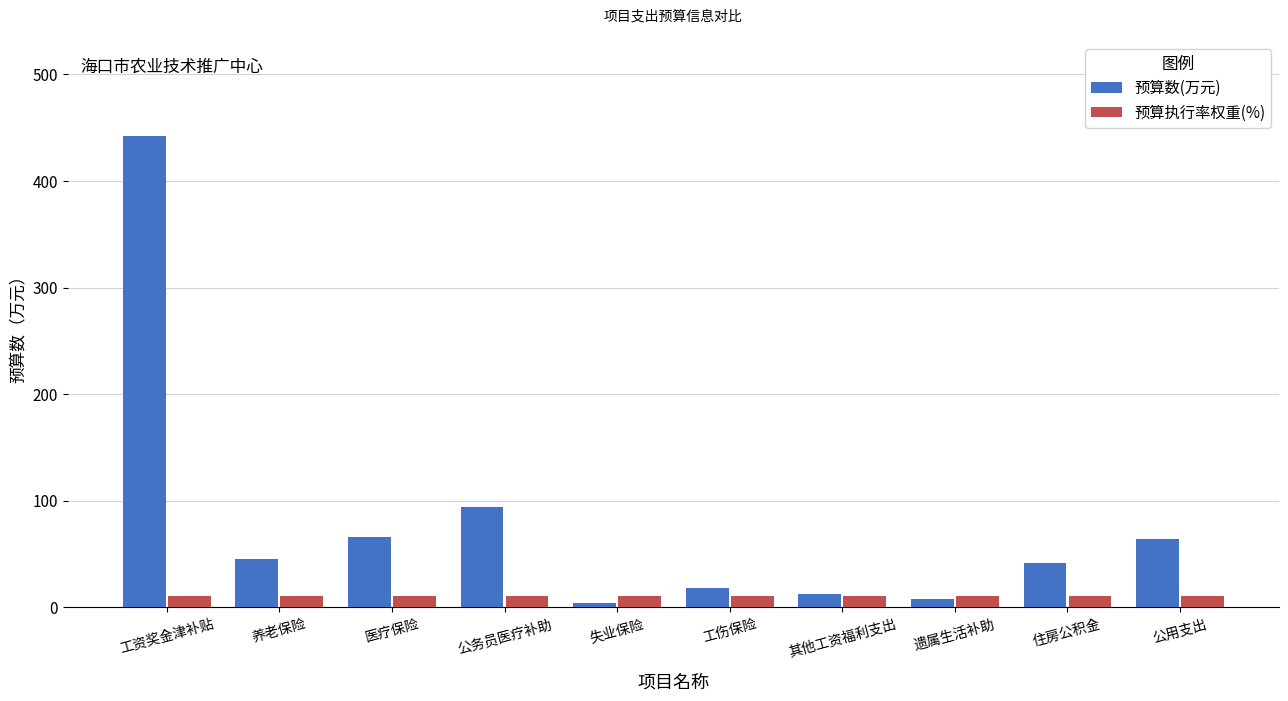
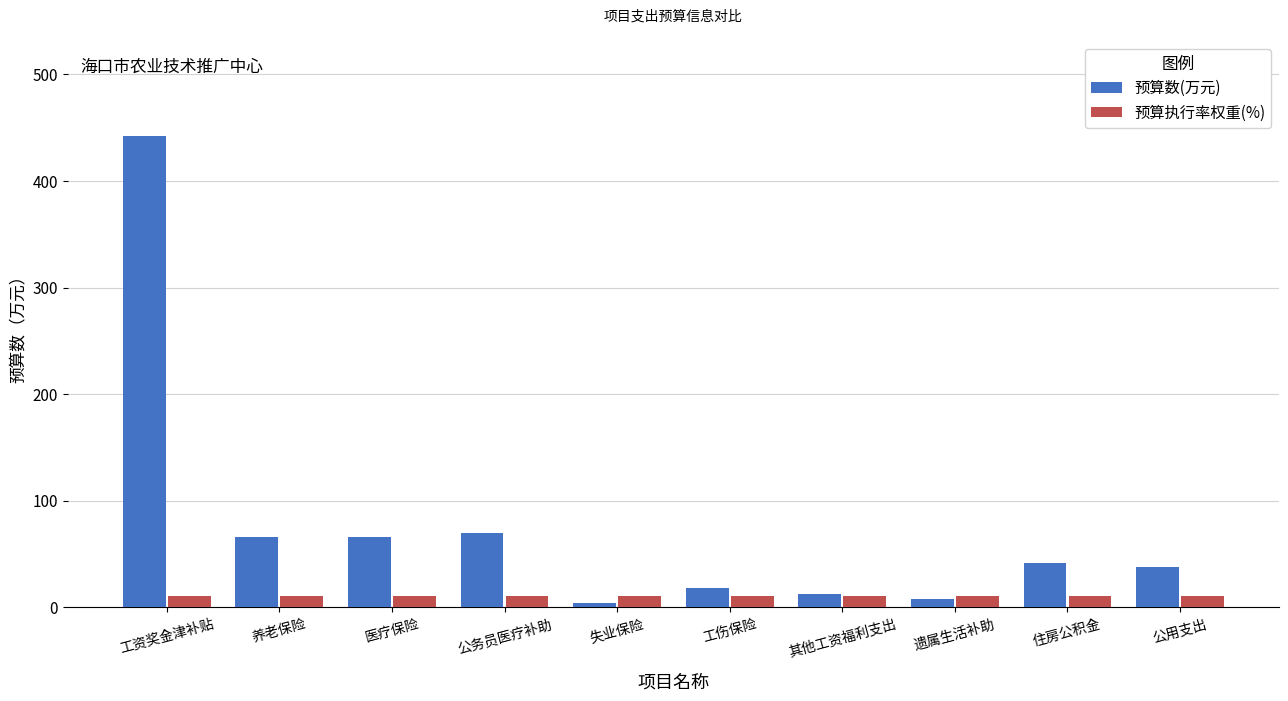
预算数(万元), 养老保险: 45 -> 66
预算数(万元), 公务员医疗补助: 94 -> 70
预算数(万元), 公用支出: 64 -> 38
